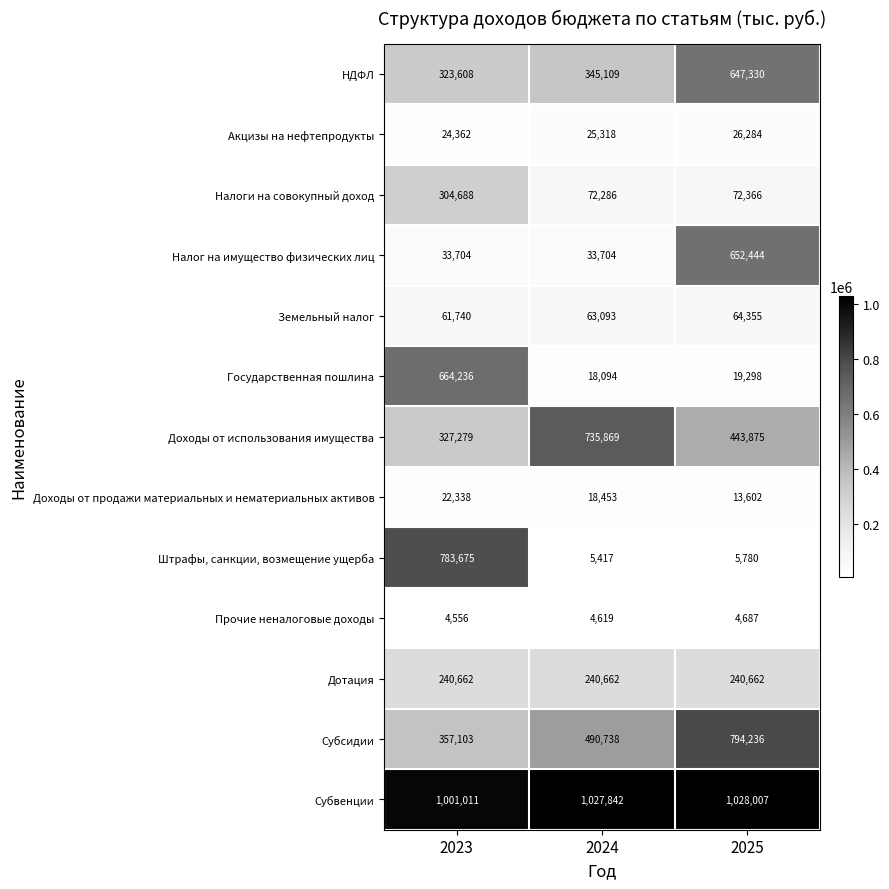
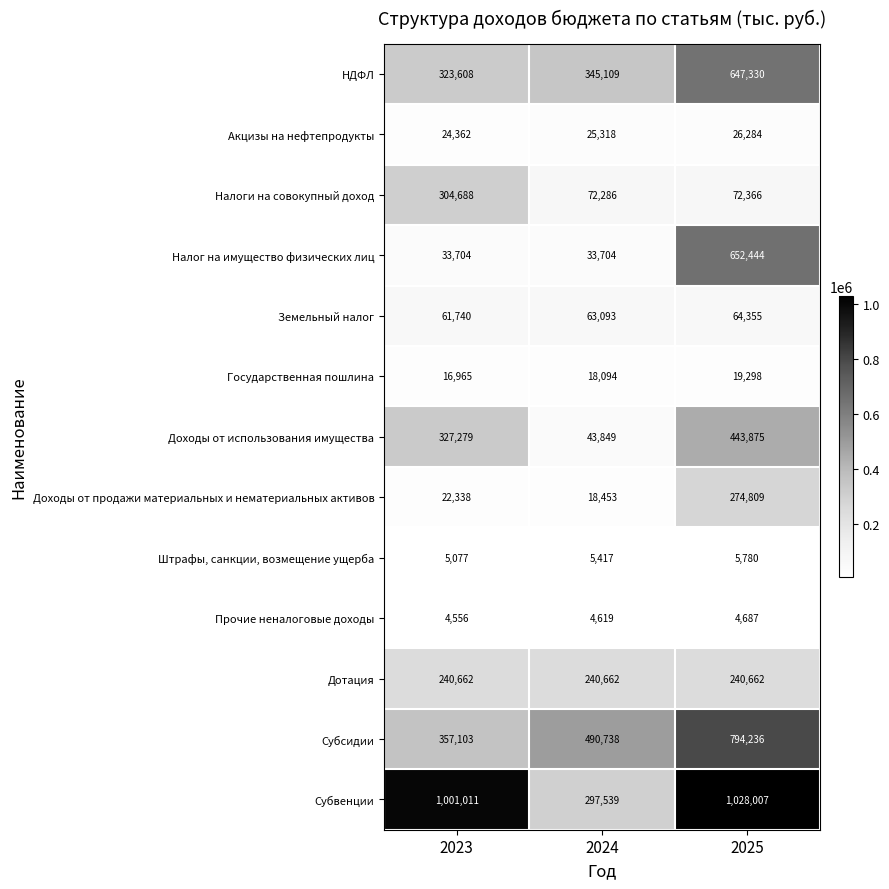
Государственная пошлина, 2023: 664,236 -> 16,965
Доходы от использования имущества, 2024: 735,869 -> 43,849
Доходы от продажи материальных и нематериальных активов, 2025: 13,602 -> 274,809
Штрафы, санкции, возмещение ущерба, 2023: 783,675 -> 5,077
Субвенции, 2024: 1,027,842 -> 297,539
